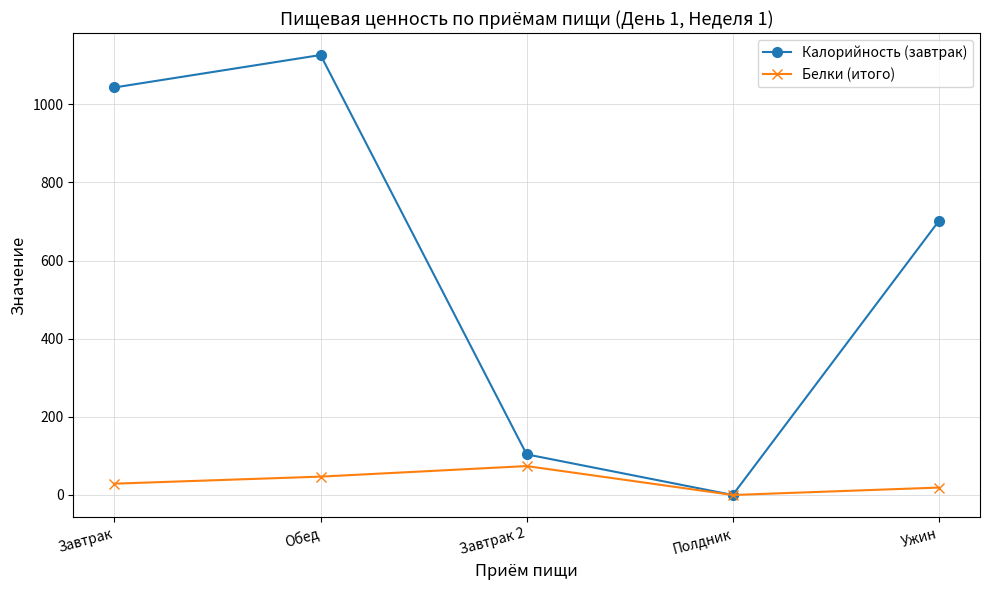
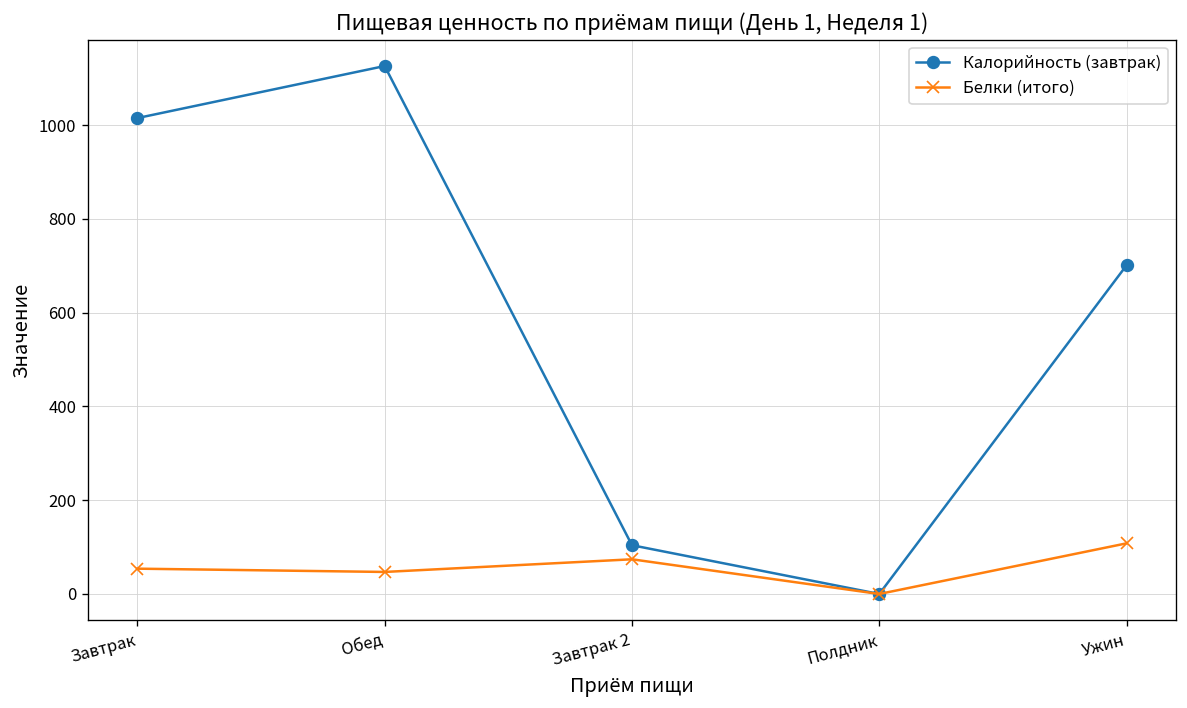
Калорийность (завтрак), Завтрак: 1040 -> 1020
Белки (итого), Завтрак: 30 -> 50
Белки (итого), Ужин: 20 -> 110
